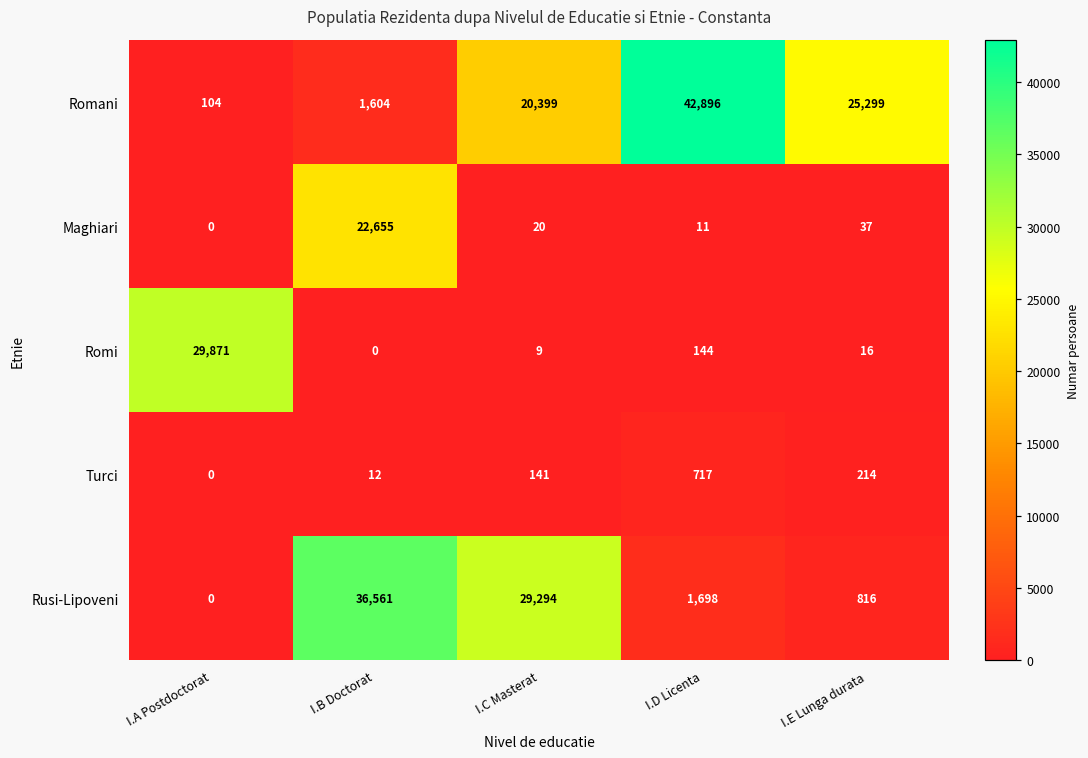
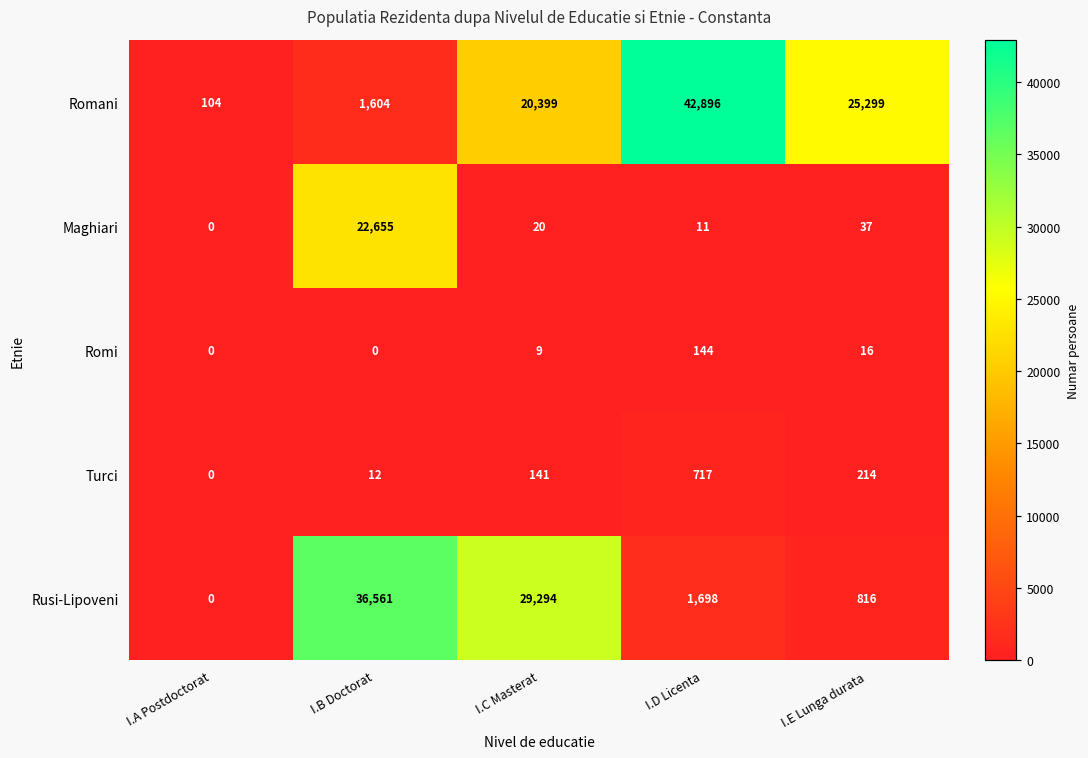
Romi, I.A Postdoctorat: 29,871 -> 0
